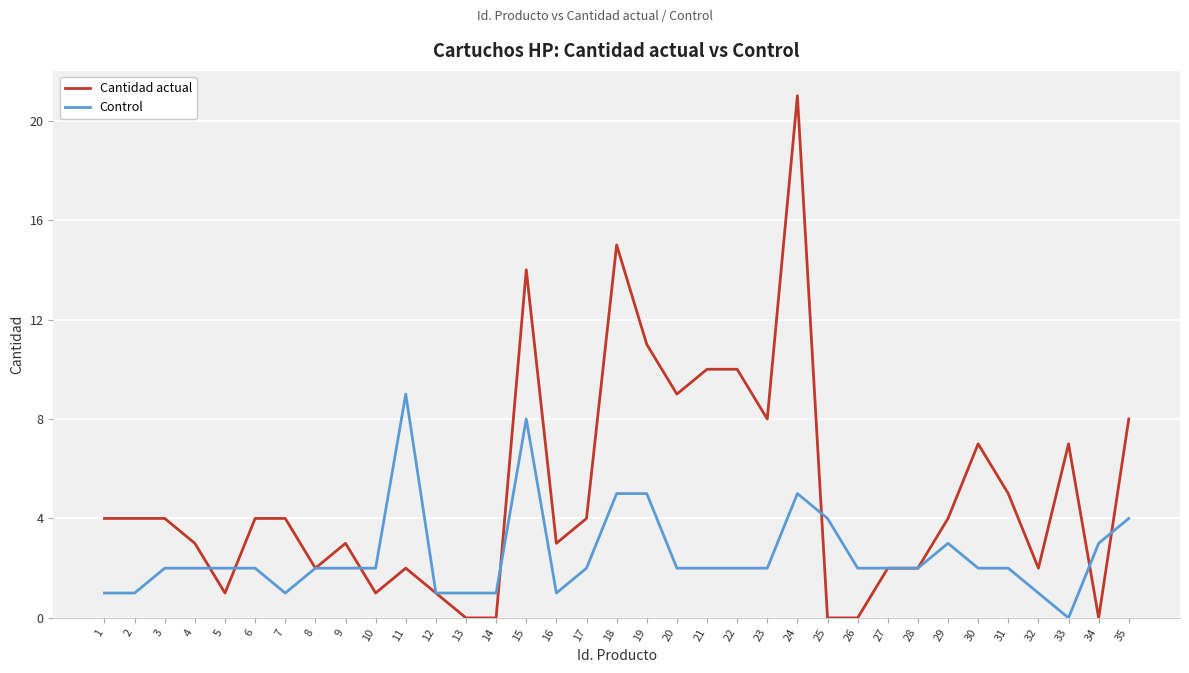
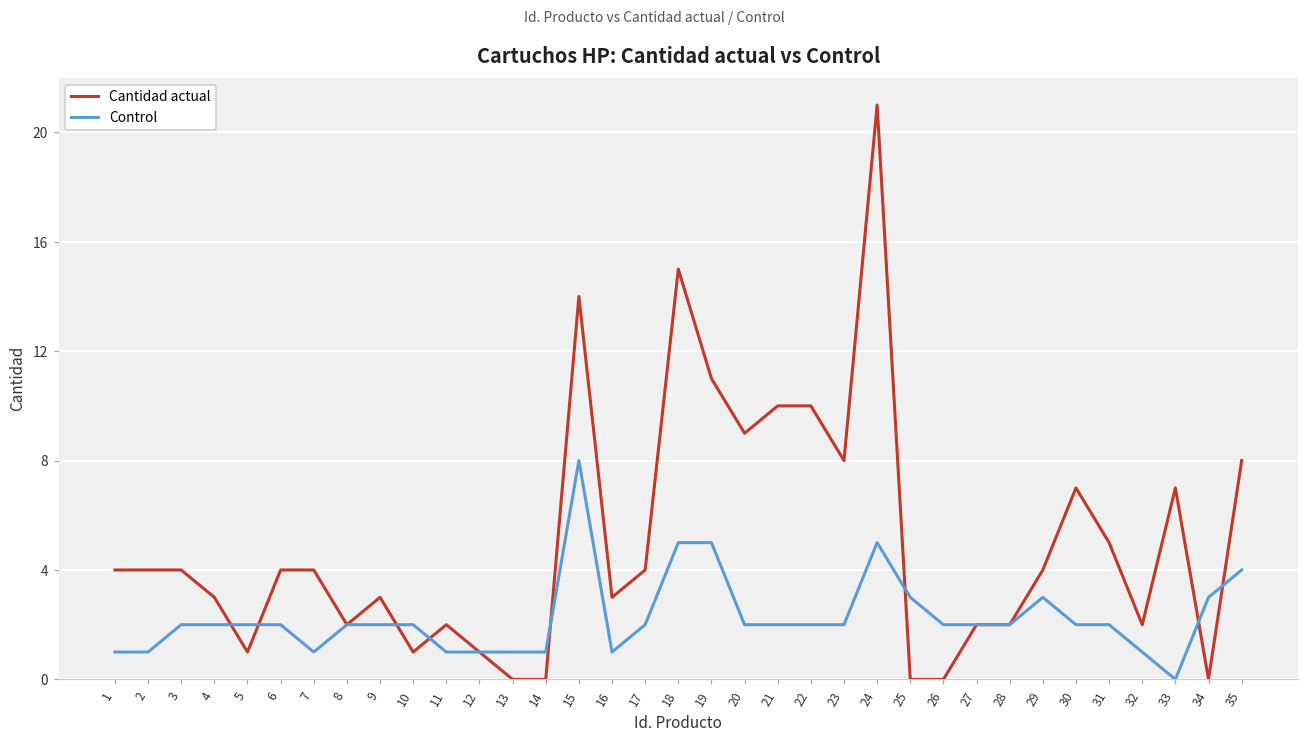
Control, 11: 9 -> 1
Control, 25: 4 -> 3
